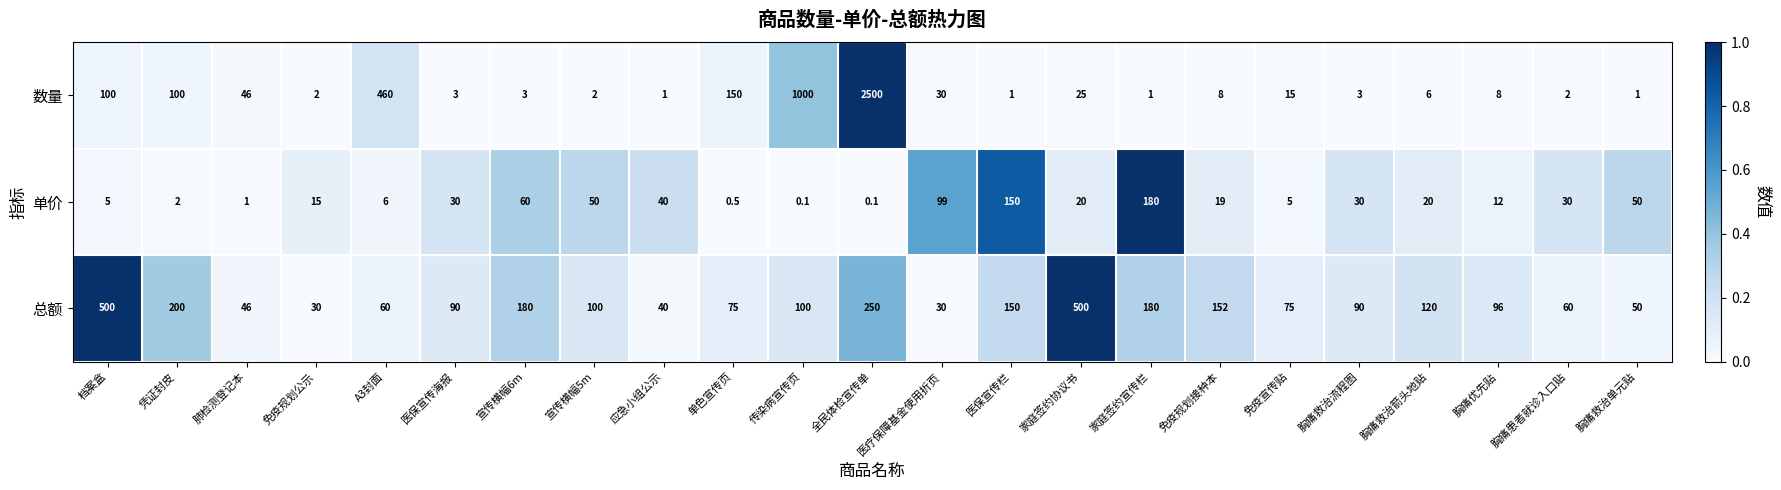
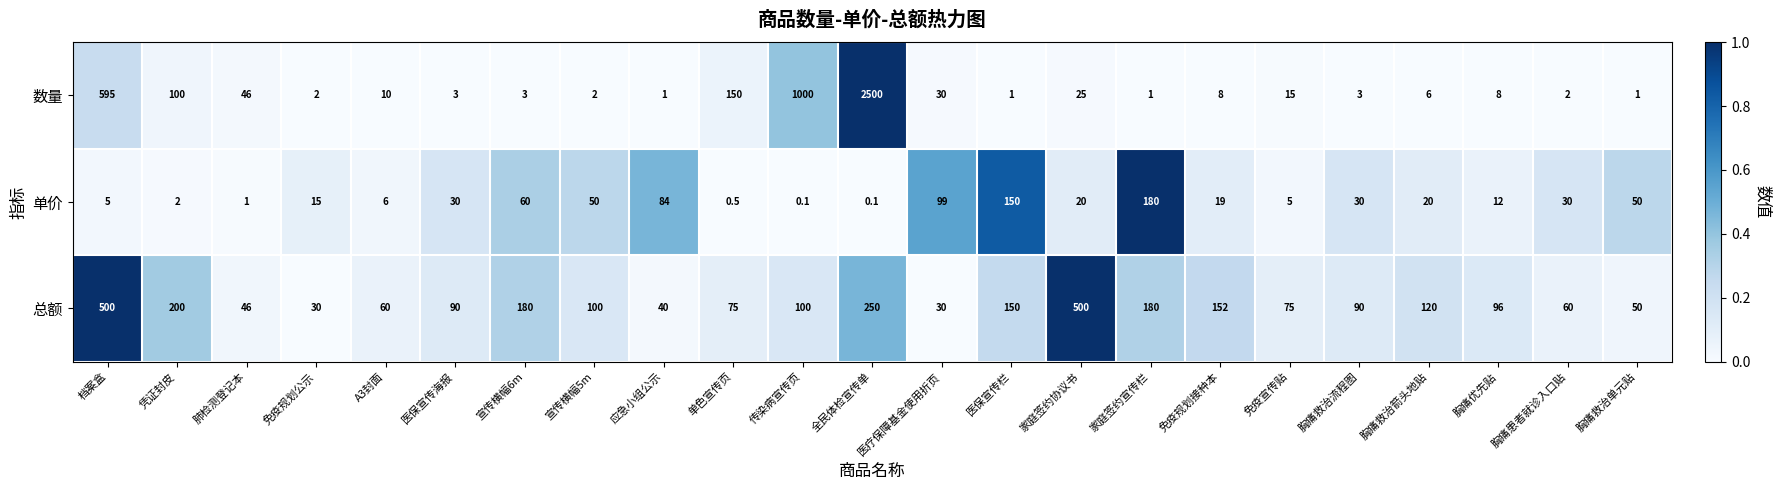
数量, 档案盒: 100 -> 595
数量, A3封面: 460 -> 10
单价, 应急小组公示: 40 -> 84
